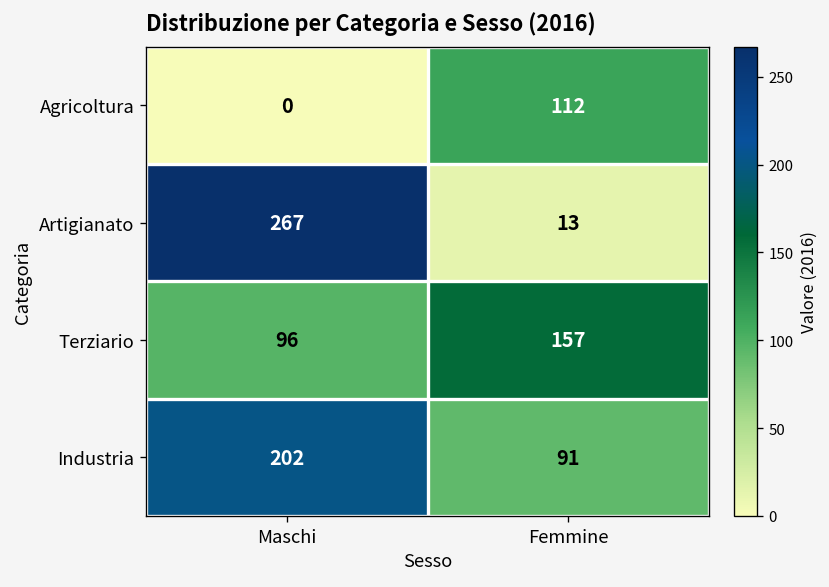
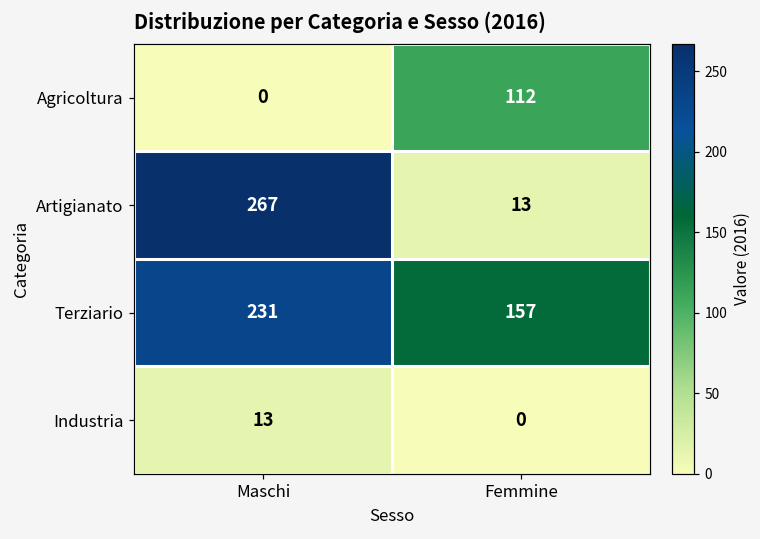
Terziario, Maschi: 96 -> 231
Industria, Maschi: 202 -> 13
Industria, Femmine: 91 -> 0
